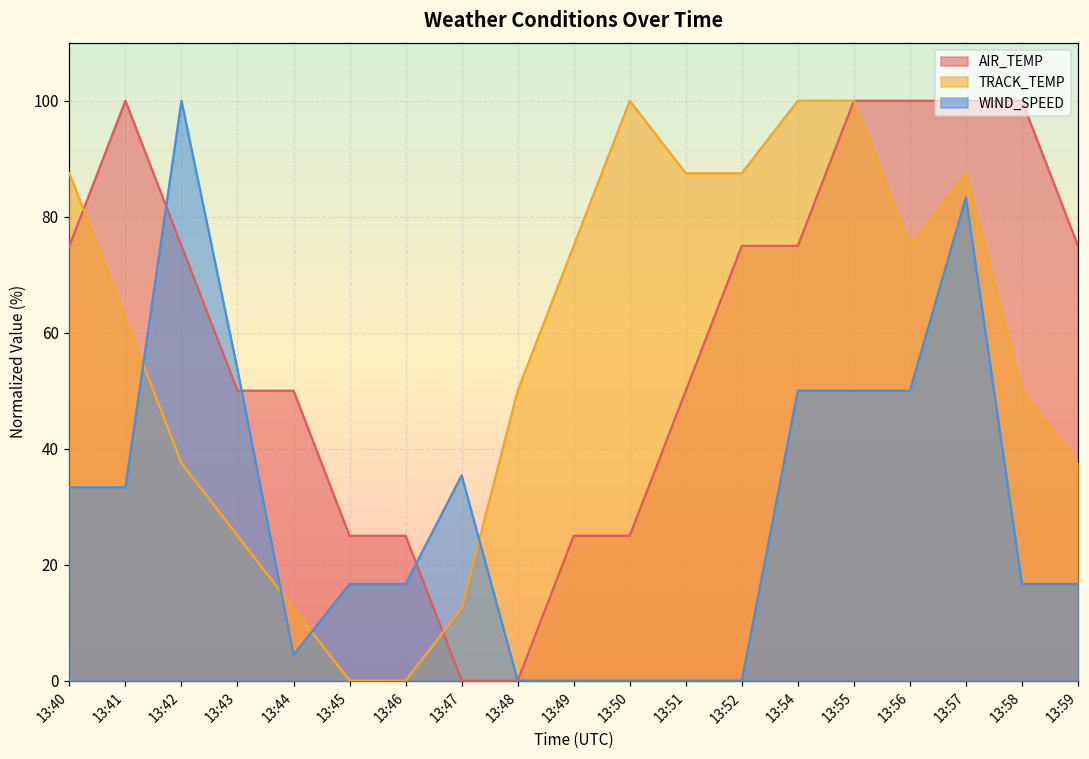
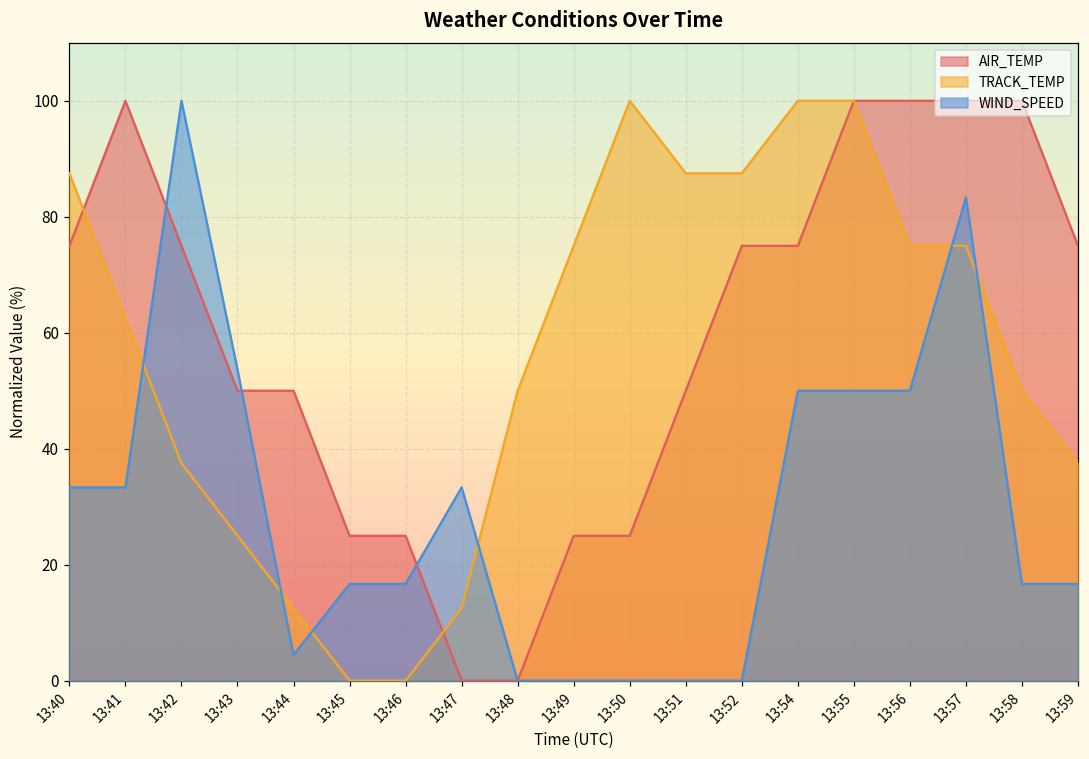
WIND_SPEED, 13:47: 35 -> 33
TRACK_TEMP, 13:57: 87 -> 75
